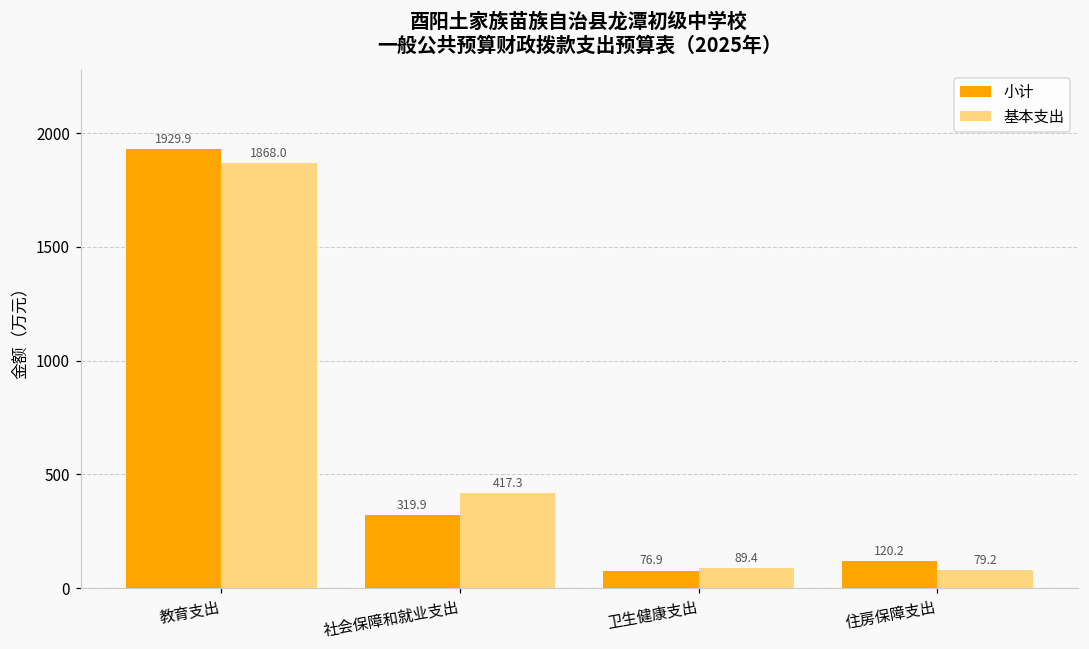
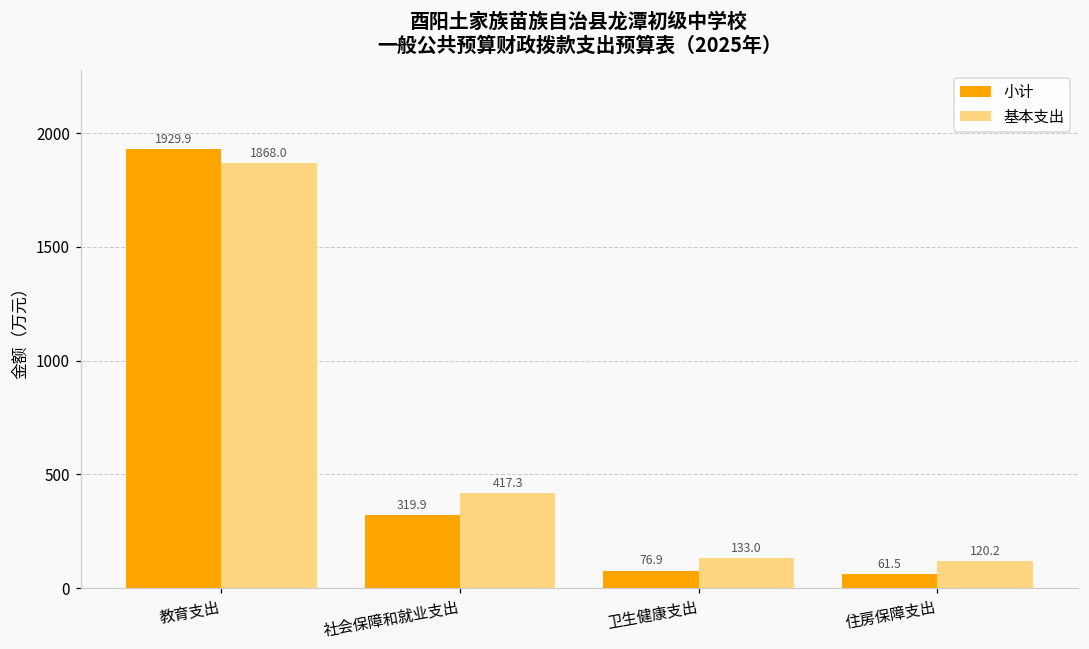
基本支出, 卫生健康支出: 89.4 -> 133.0
小计, 住房保障支出: 120.2 -> 61.5
基本支出, 住房保障支出: 79.2 -> 120.2
